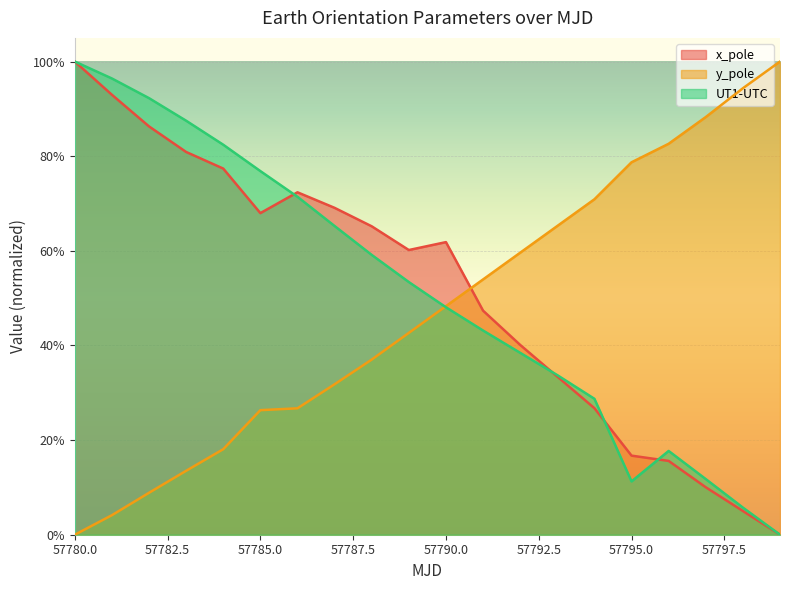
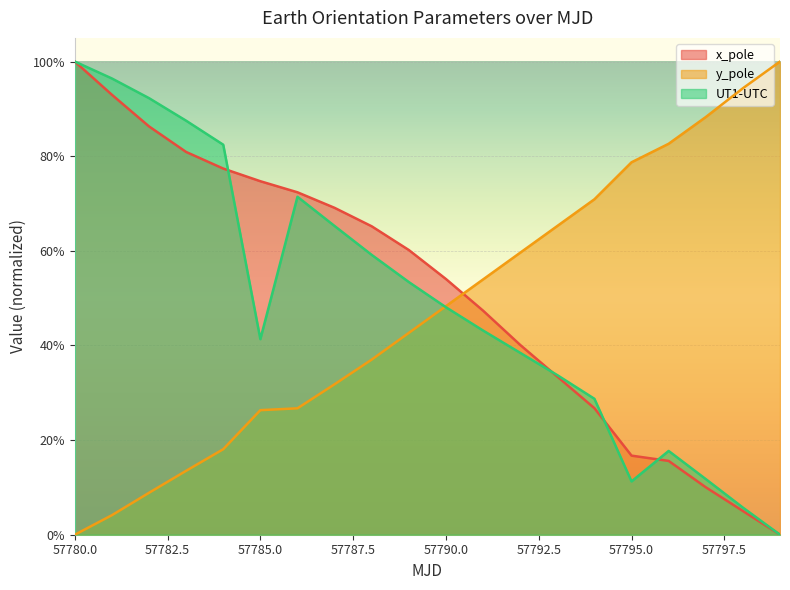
x_pole, 57785.0: 68% -> 75%
UT1-UTC, 57785.0: 77% -> 41%
x_pole, 57790.0: 62% -> 54%
